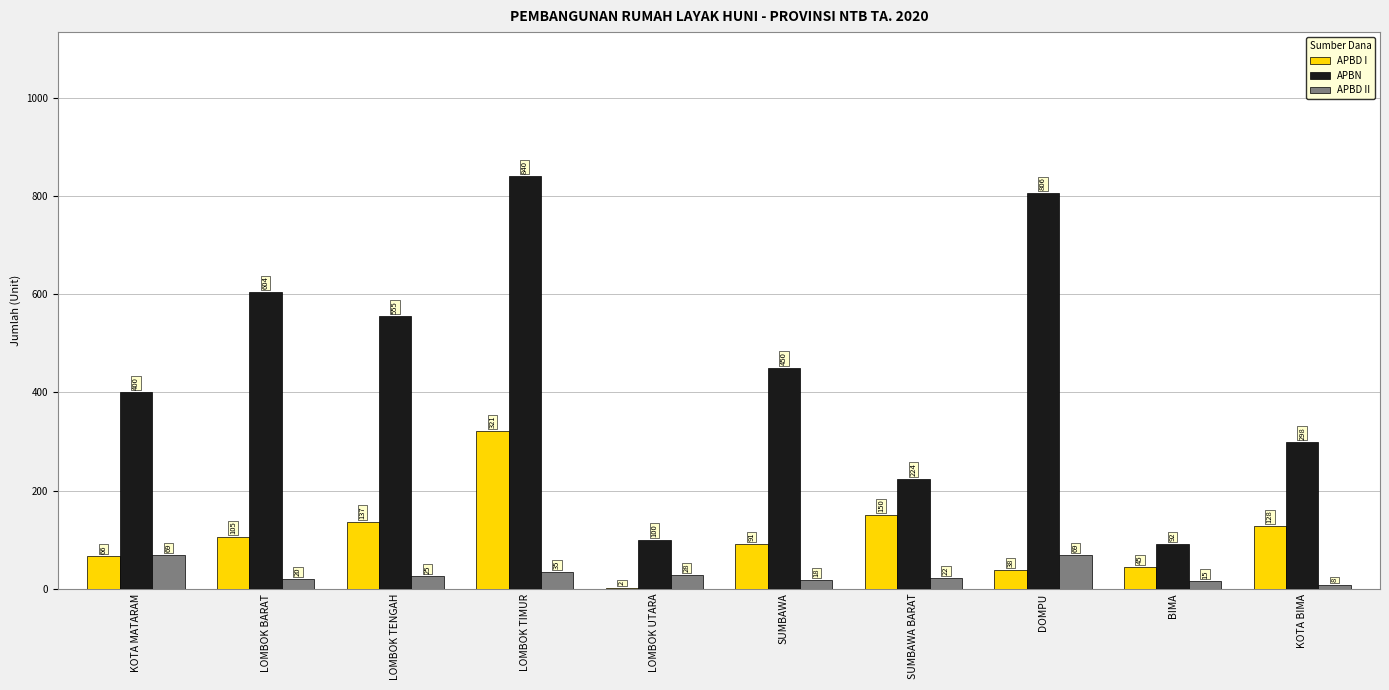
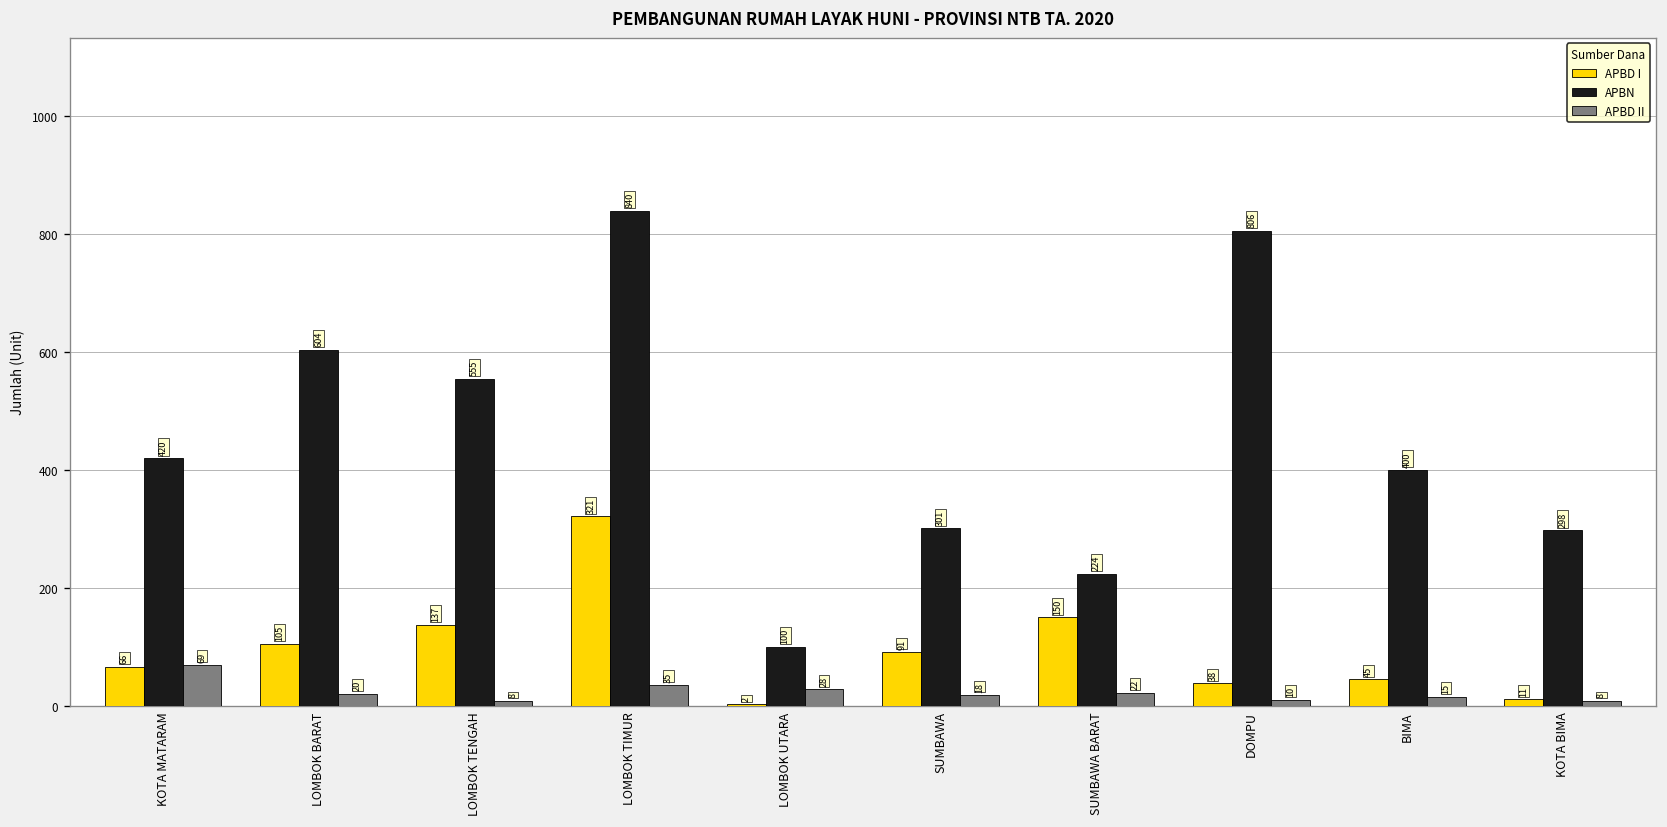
APBN, KOTA MATARAM: 400 -> 420
APBD II, LOMBOK TENGAH: 25 -> 8
APBN, SUMBAWA: 450 -> 301
APBD II, DOMPU: 69 -> 10
APBN, BIMA: 92 -> 400
APBD I, KOTA BIMA: 128 -> 11
